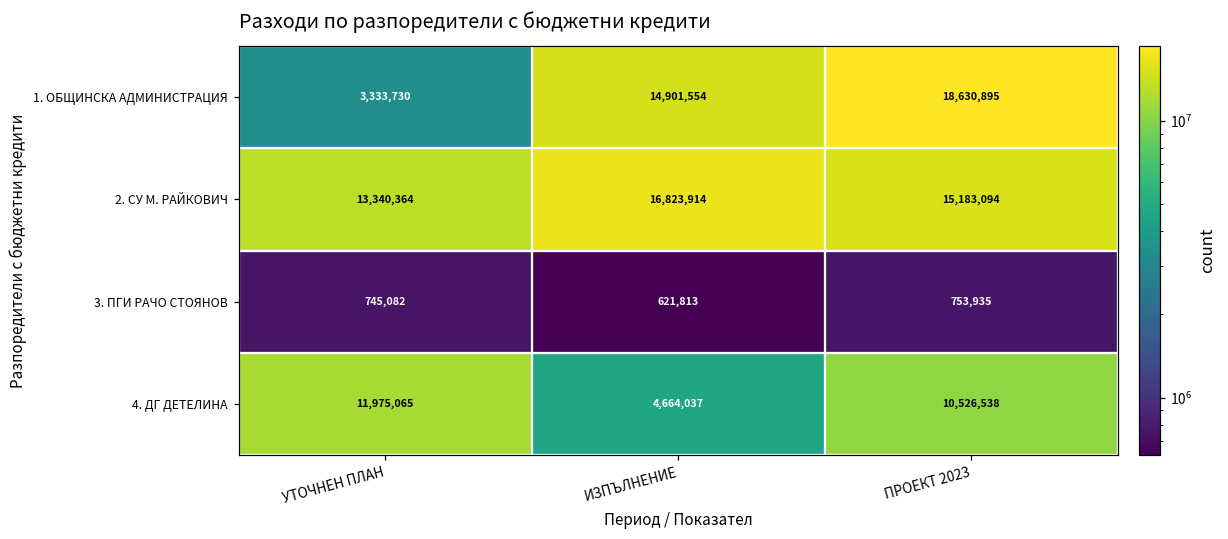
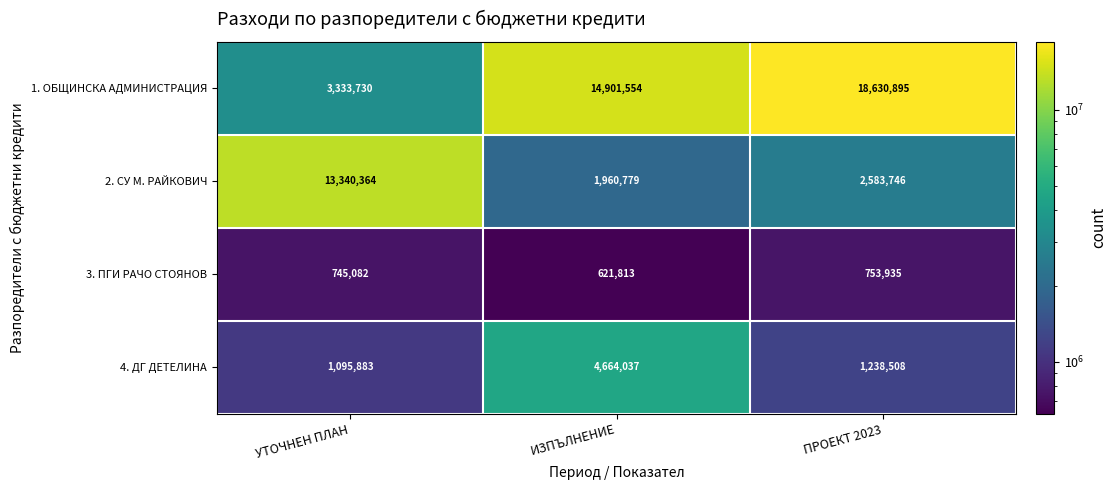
2. СУ М. РАЙКОВИЧ, ИЗПЪЛНЕНИЕ: 16,823,914 -> 1,960,779
2. СУ М. РАЙКОВИЧ, ПРОЕКТ 2023: 15,183,094 -> 2,583,746
4. ДГ ДЕТЕЛИНА, УТОЧНЕН ПЛАН: 11,975,065 -> 1,095,883
4. ДГ ДЕТЕЛИНА, ПРОЕКТ 2023: 10,526,538 -> 1,238,508
